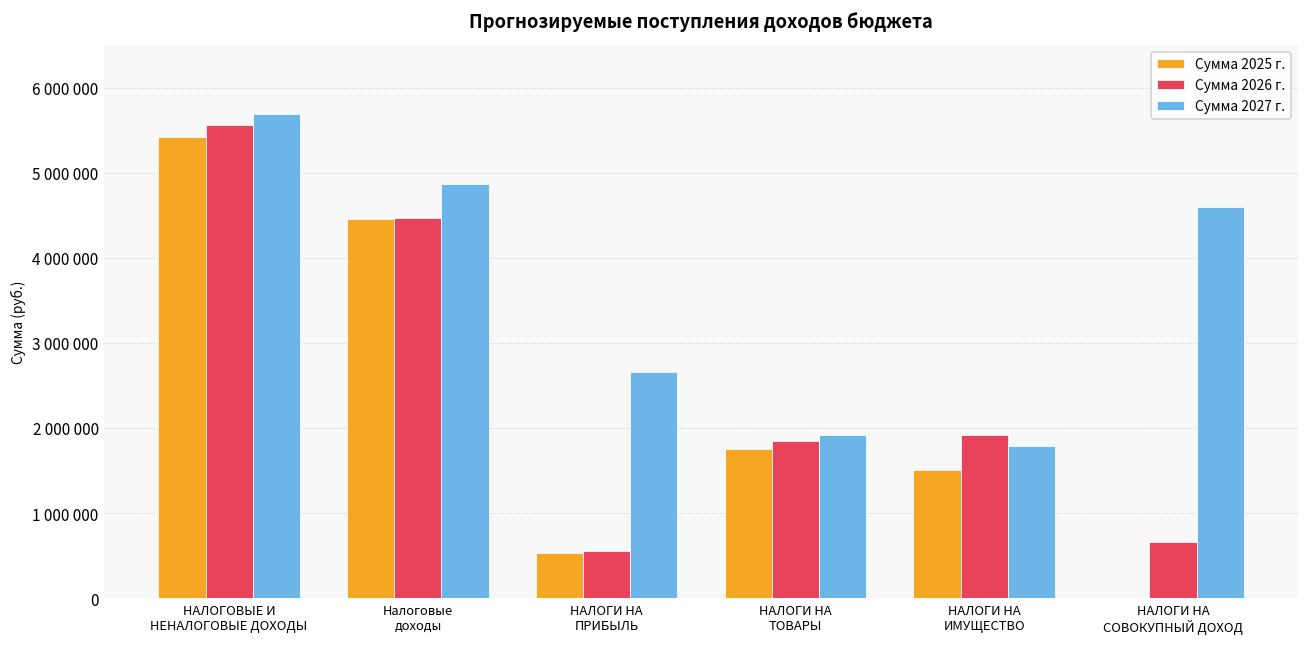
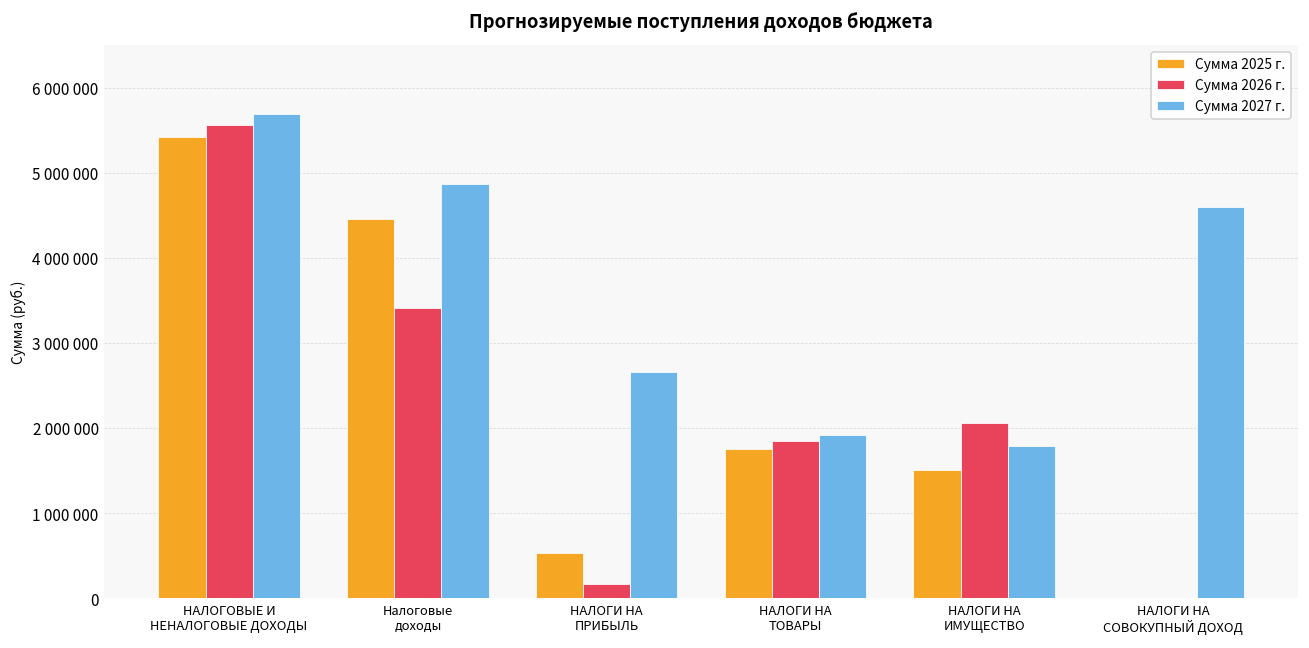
Сумма 2026 г., Налоговые доходы: 4500000 -> 3400000
Сумма 2026 г., НАЛОГИ НА ПРИБЫЛЬ: 600000 -> 200000
Сумма 2026 г., НАЛОГИ НА ИМУЩЕСТВО: 1900000 -> 2100000
Сумма 2026 г., НАЛОГИ НА СОВОКУПНЫЙ ДОХОД: 700000 -> 0
